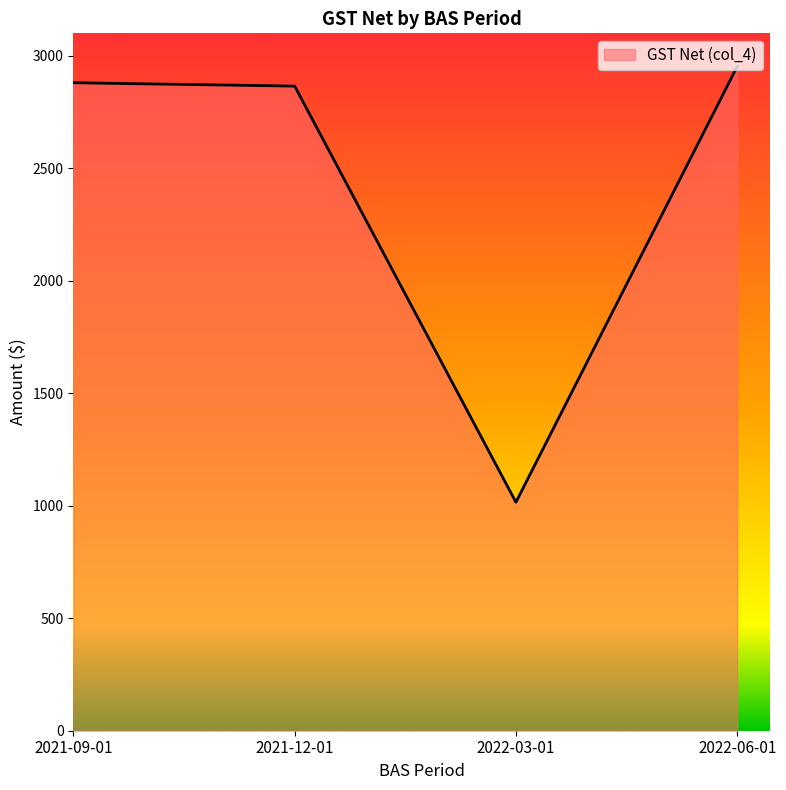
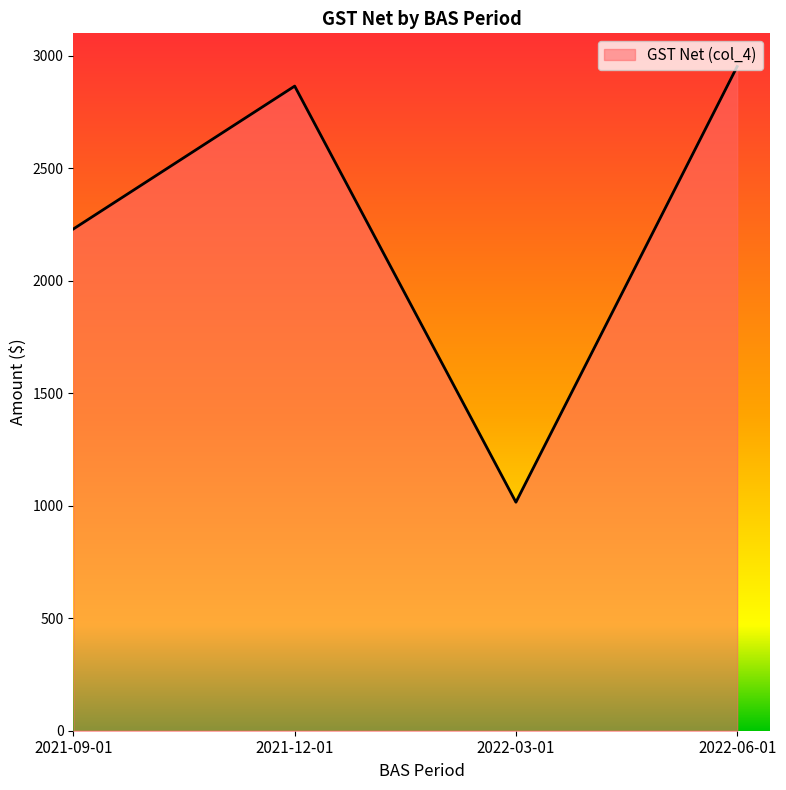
2021-09-01: 2880 -> 2230
